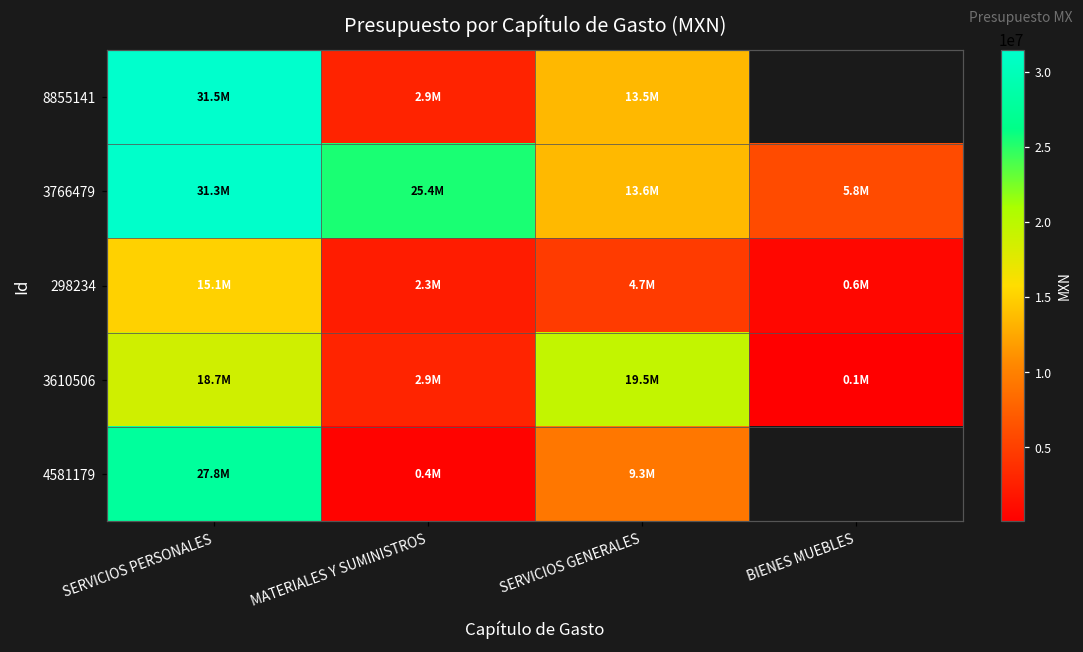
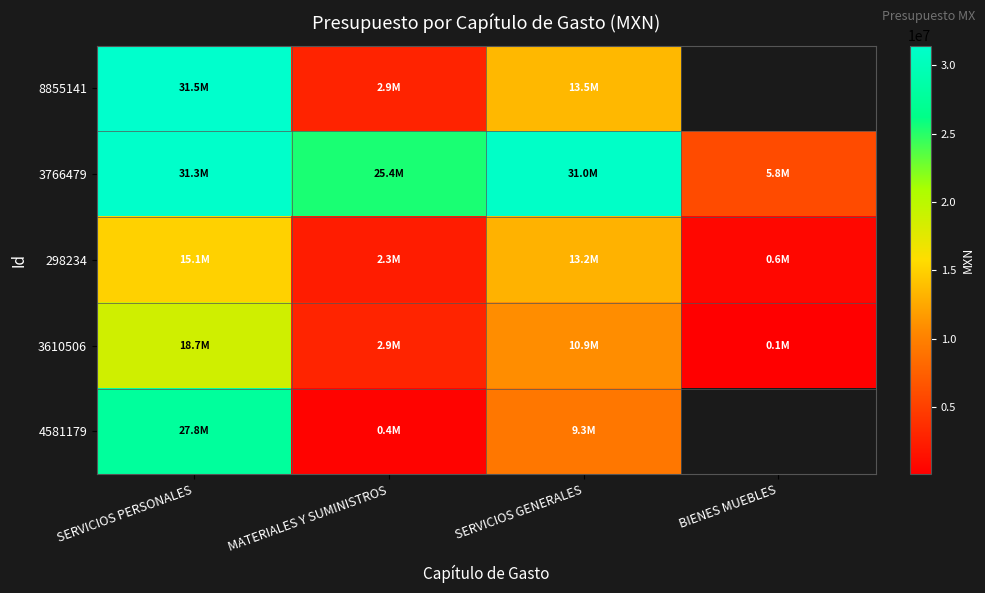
3766479, SERVICIOS GENERALES: 13.6M -> 31.0M
298234, SERVICIOS GENERALES: 4.7M -> 13.2M
3610506, SERVICIOS GENERALES: 19.5M -> 10.9M
